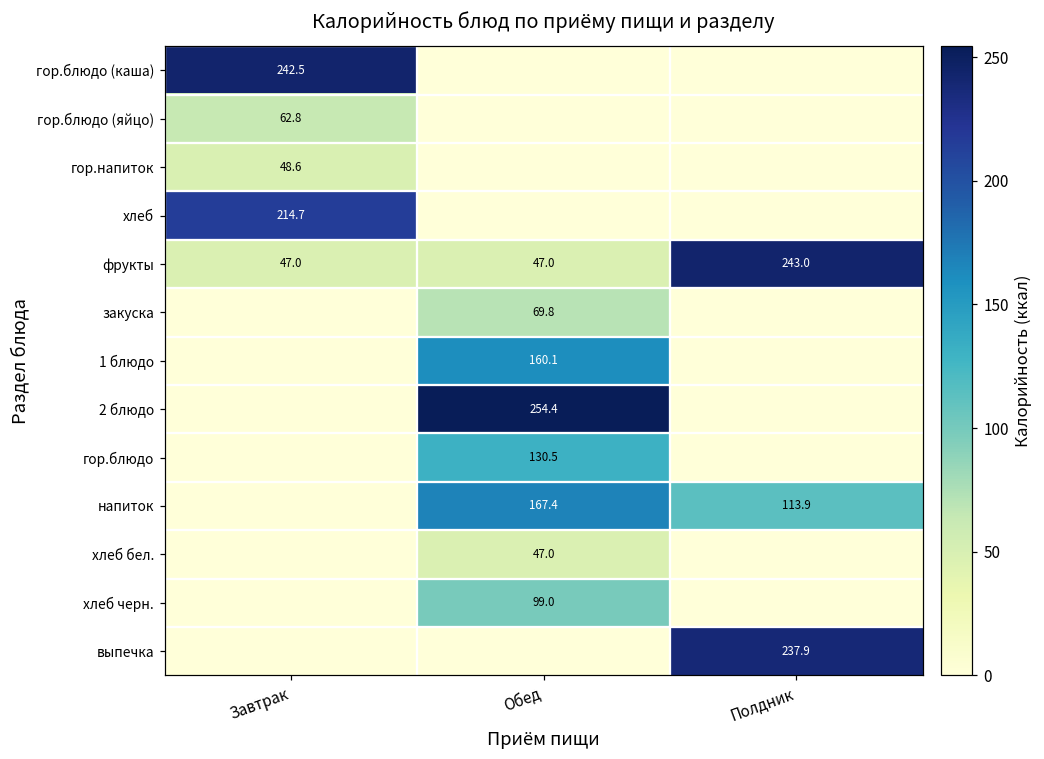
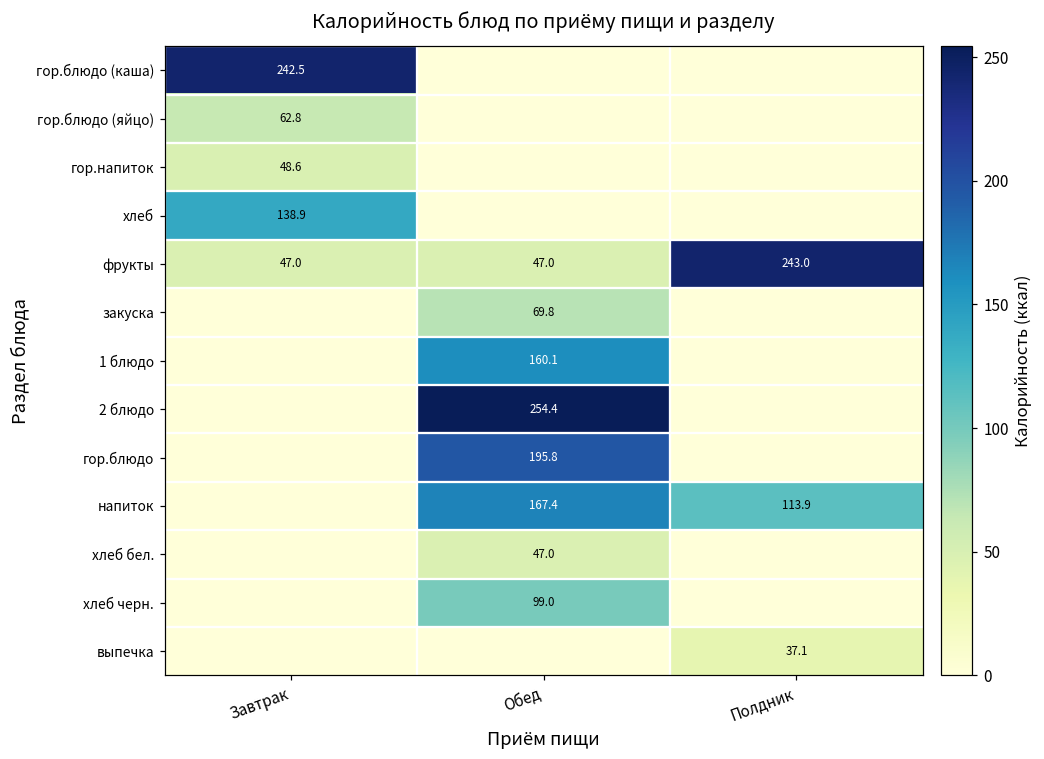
хлеб, Завтрак: 214.7 -> 138.9
гор.блюдо, Обед: 130.5 -> 195.8
выпечка, Полдник: 237.9 -> 37.1
